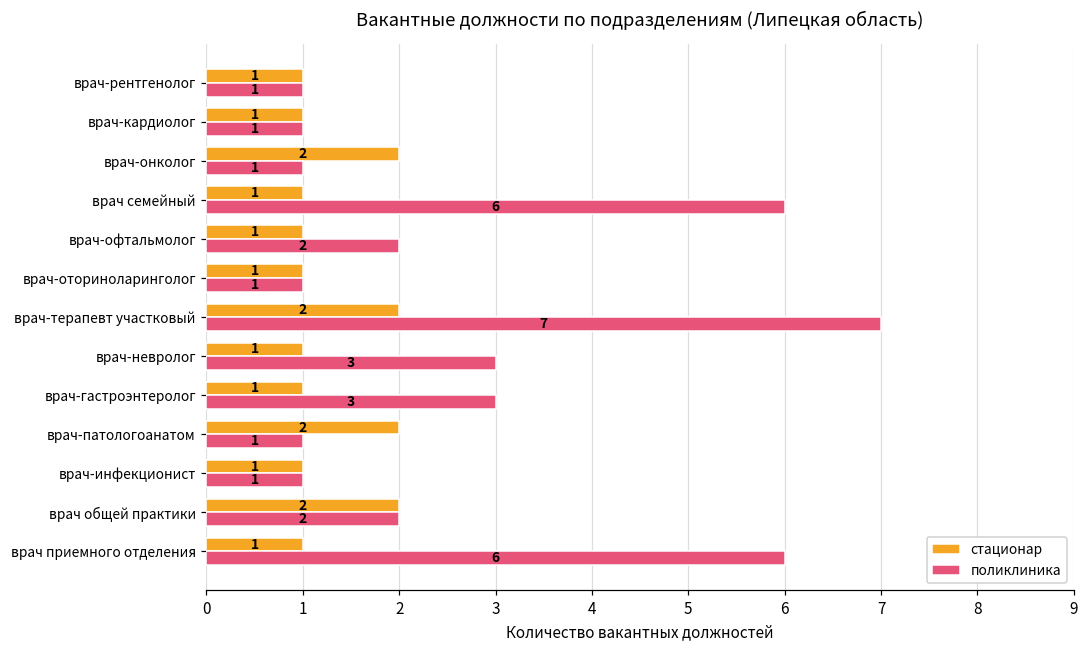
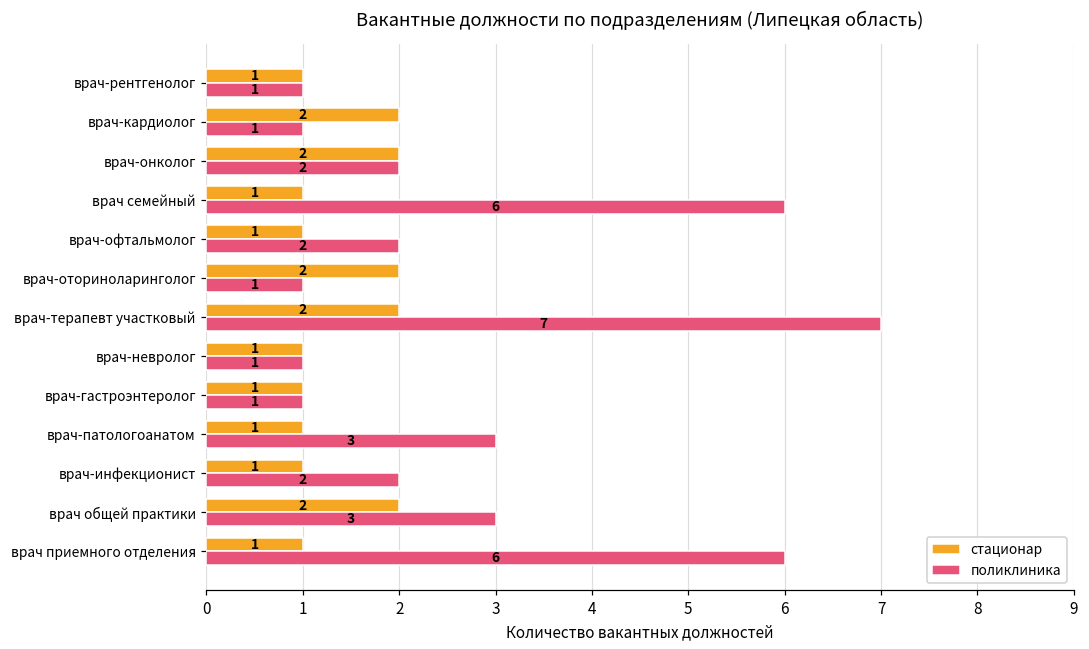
стационар, врач-кардиолог: 1 -> 2
поликлиника, врач-онколог: 1 -> 2
стационар, врач-оториноларинголог: 1 -> 2
поликлиника, врач-невролог: 3 -> 1
поликлиника, врач-гастроэнтеролог: 3 -> 1
стационар, врач-патологоанатом: 2 -> 1
поликлиника, врач-патологоанатом: 1 -> 3
поликлиника, врач-инфекционист: 1 -> 2
поликлиника, врач общей практики: 2 -> 3
